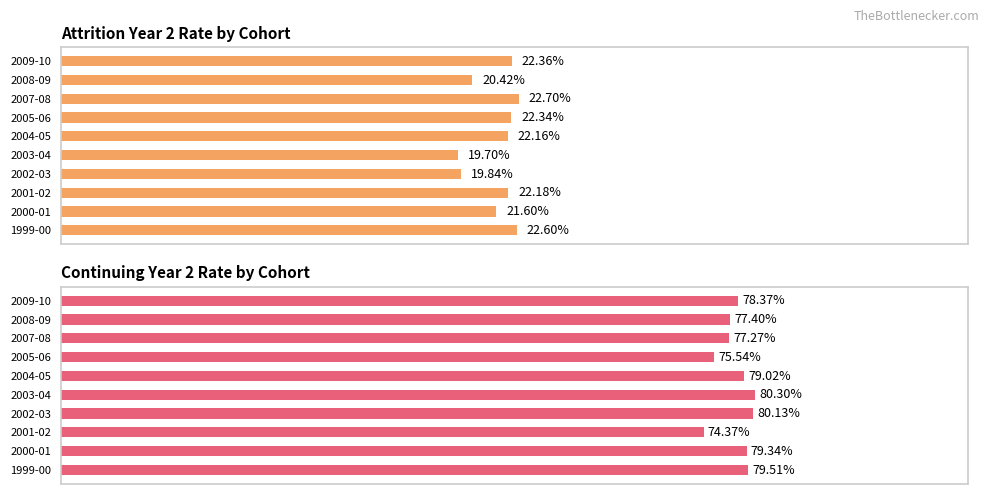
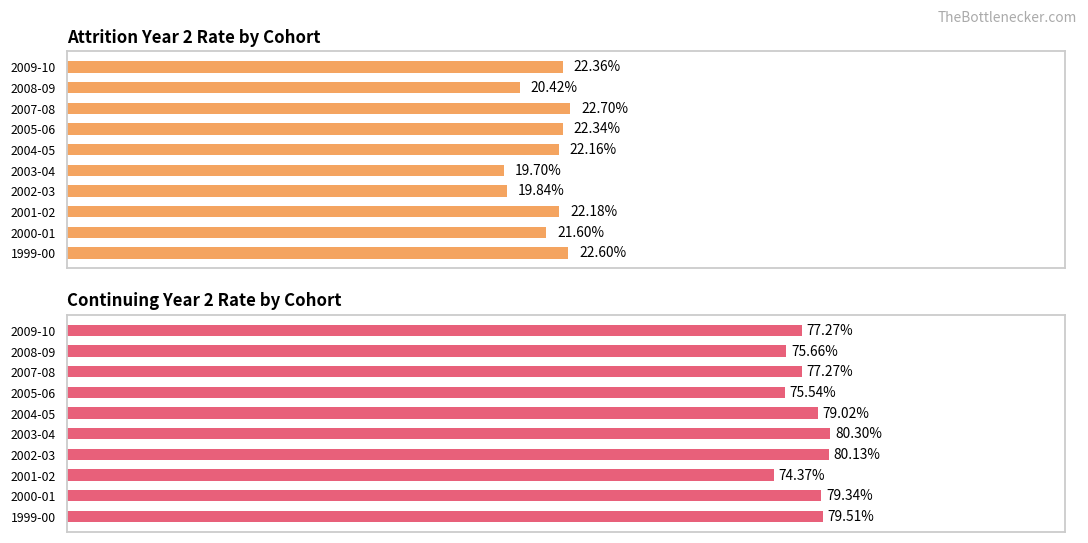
Continuing Year 2 Rate by Cohort, 2009-10: 78.37% -> 77.27%
Continuing Year 2 Rate by Cohort, 2008-09: 77.40% -> 75.66%
